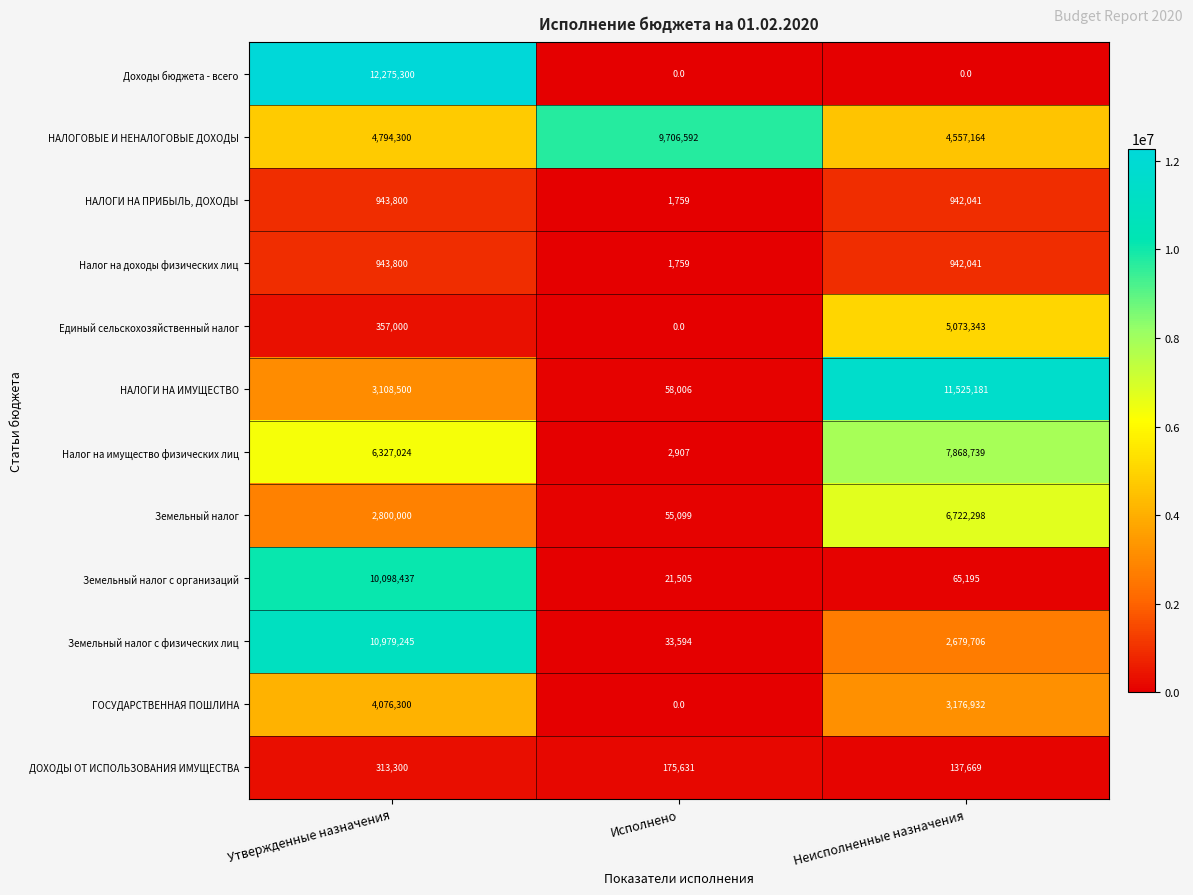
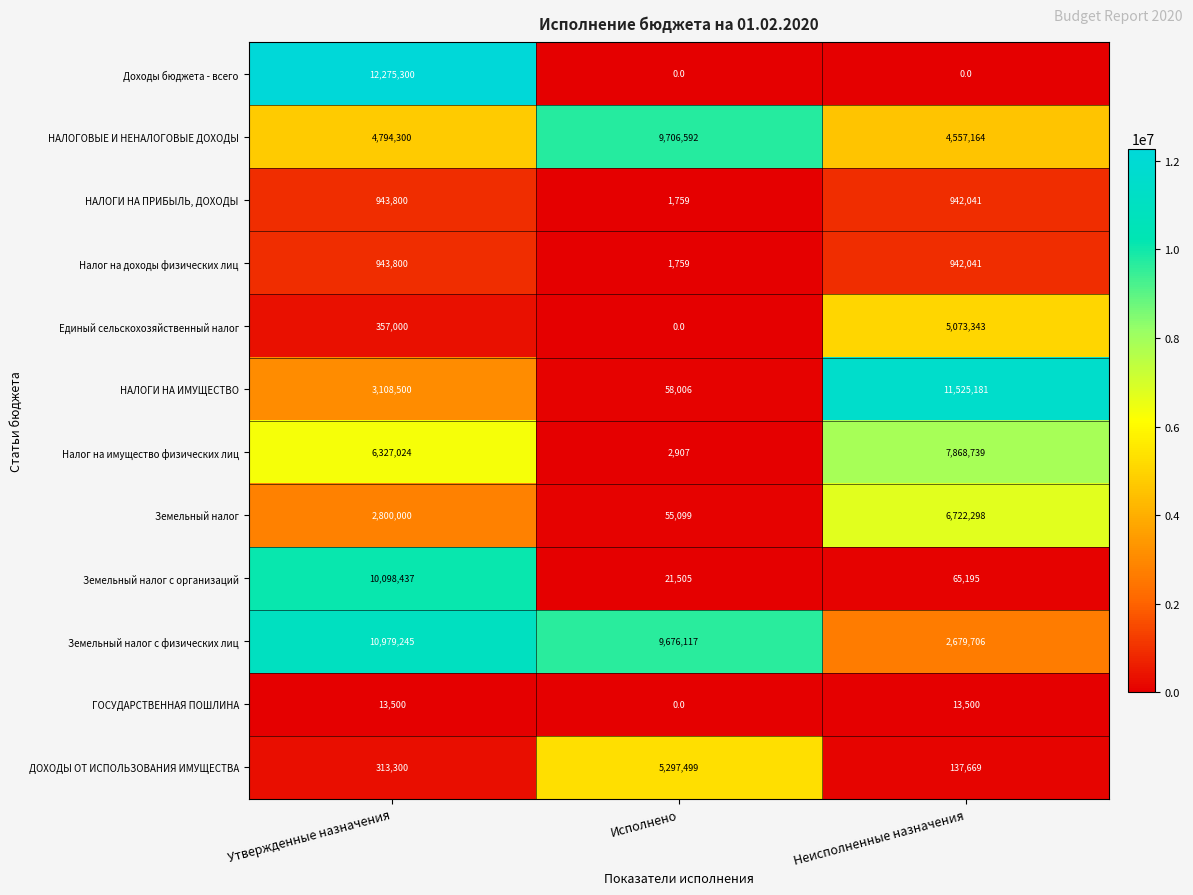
Земельный налог с физических лиц, Исполнено: 33,594 -> 9,676,117
ГОСУДАРСТВЕННАЯ ПОШЛИНА, Утвержденные назначения: 4,076,300 -> 13,500
ГОСУДАРСТВЕННАЯ ПОШЛИНА, Неисполненные назначения: 3,176,932 -> 13,500
ДОХОДЫ ОТ ИСПОЛЬЗОВАНИЯ ИМУЩЕСТВА, Исполнено: 175,631 -> 5,297,499
